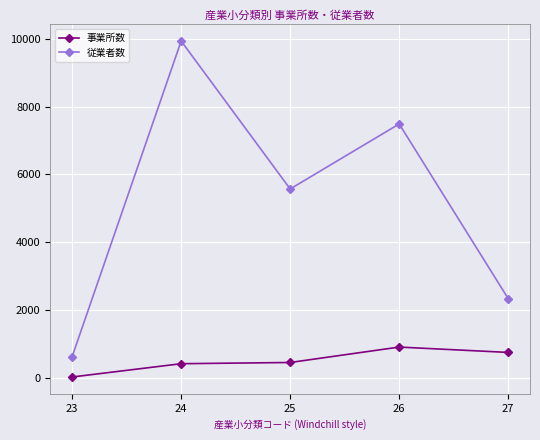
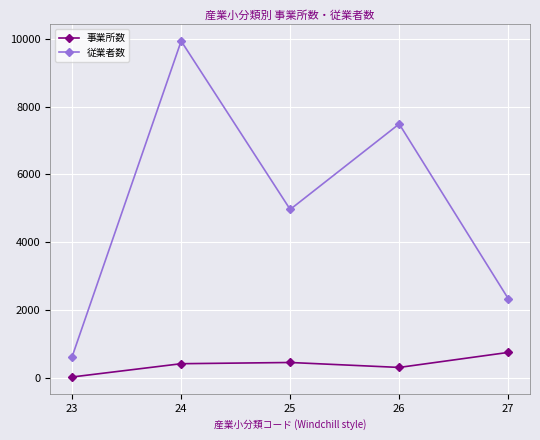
従業者数, 25: 5600 -> 5000
事業所数, 26: 900 -> 300
